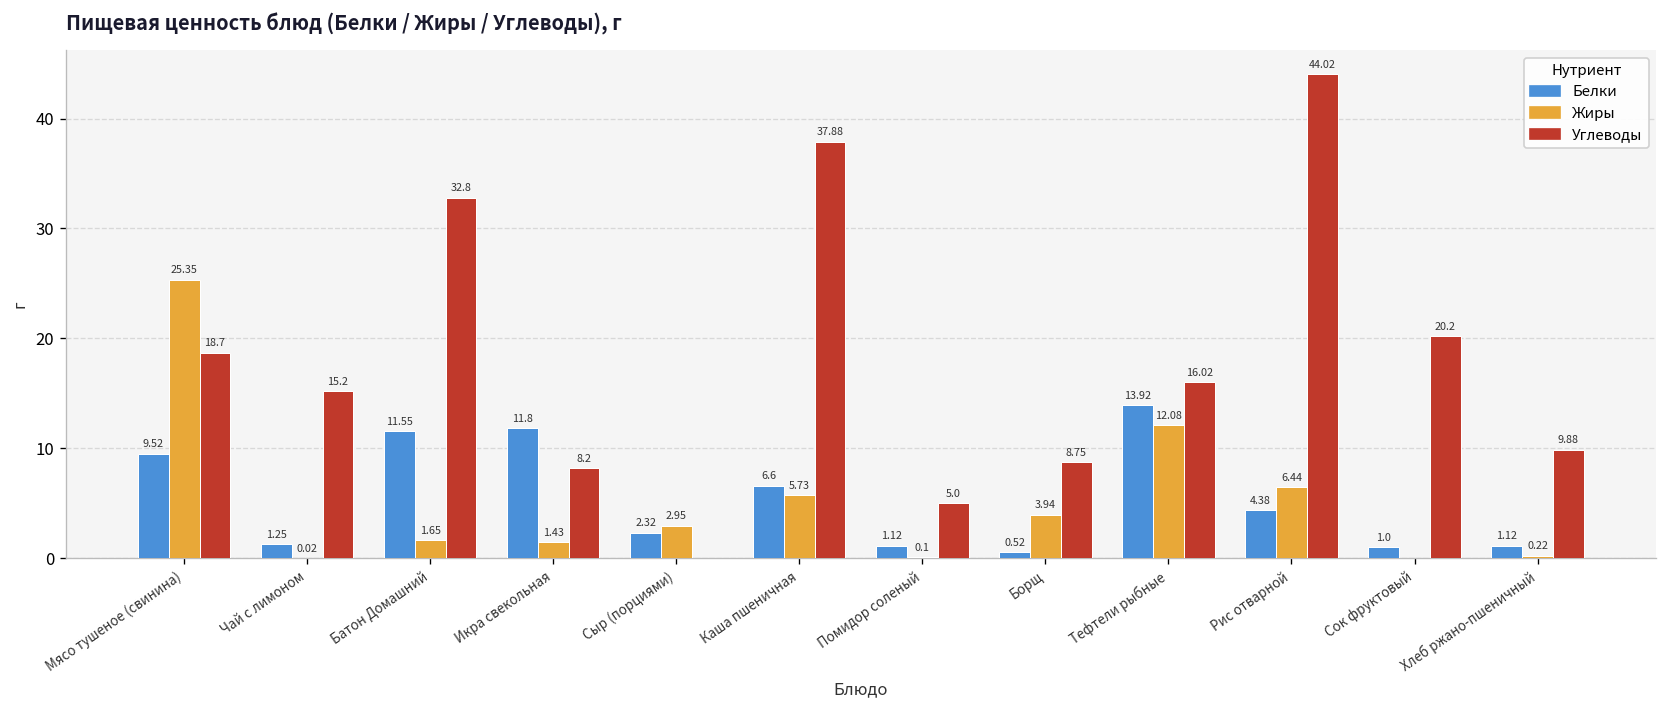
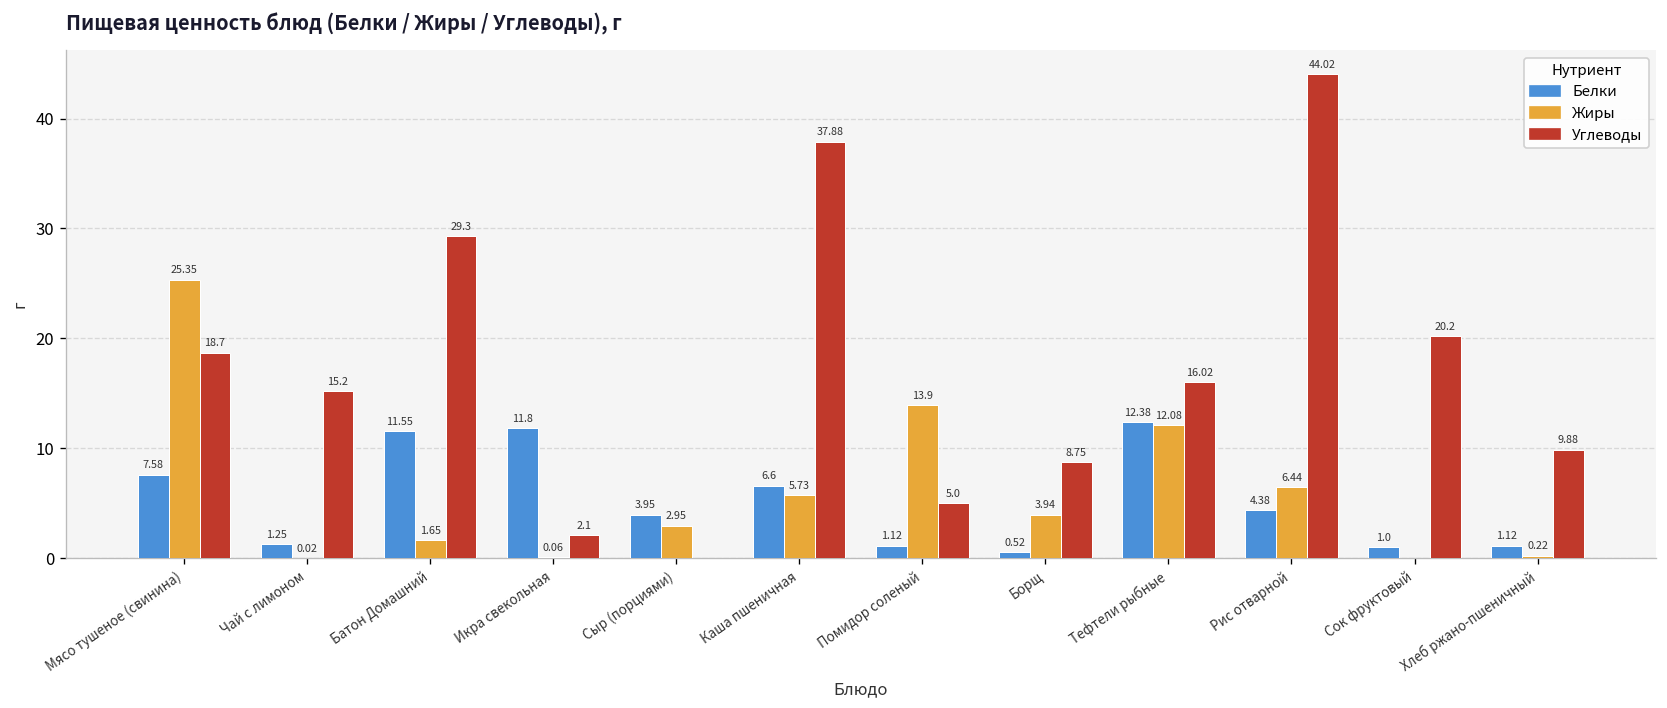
Белки, Мясо тушеное (свинина): 9.52 -> 7.58
Углеводы, Батон Домашний: 32.8 -> 29.3
Жиры, Икра свекольная: 1.43 -> 0.06
Углеводы, Икра свекольная: 8.2 -> 2.1
Белки, Сыр (порциями): 2.32 -> 3.95
Жиры, Помидор соленый: 0.1 -> 13.9
Белки, Тефтели рыбные: 13.92 -> 12.38
